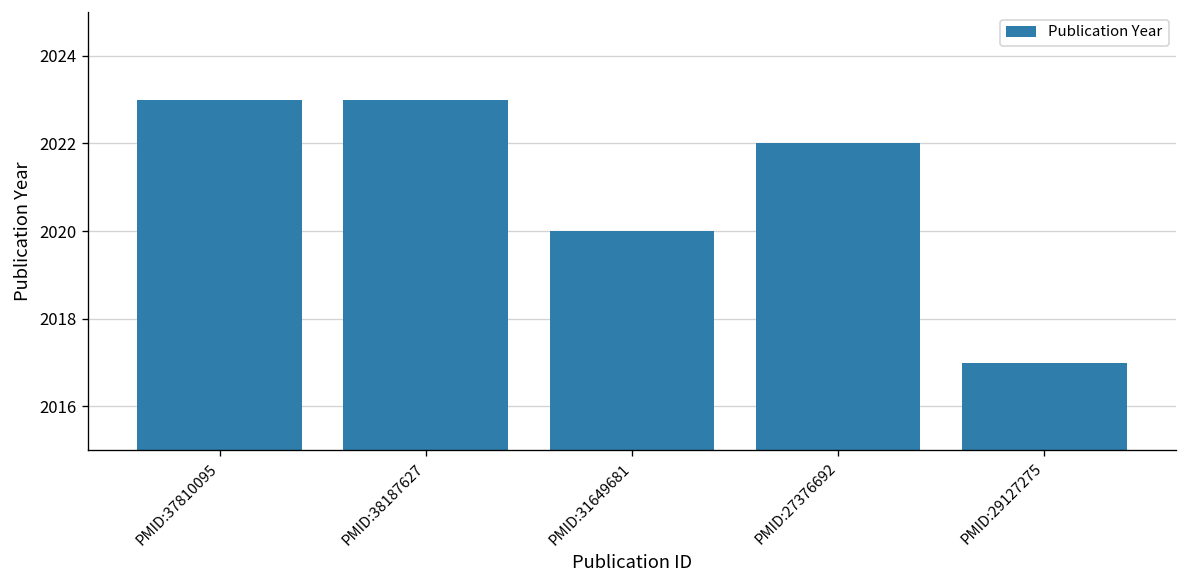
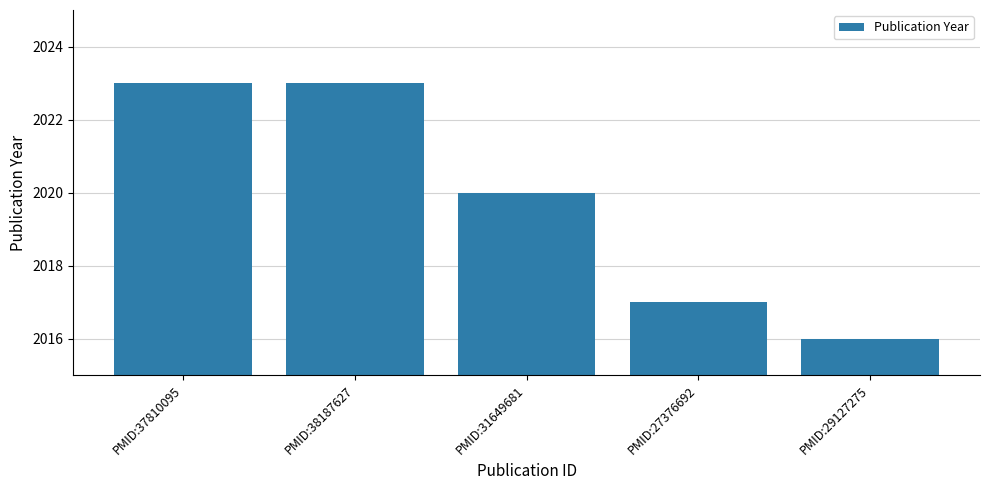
PMID:27376692: 2022 -> 2017
PMID:29127275: 2017 -> 2016
